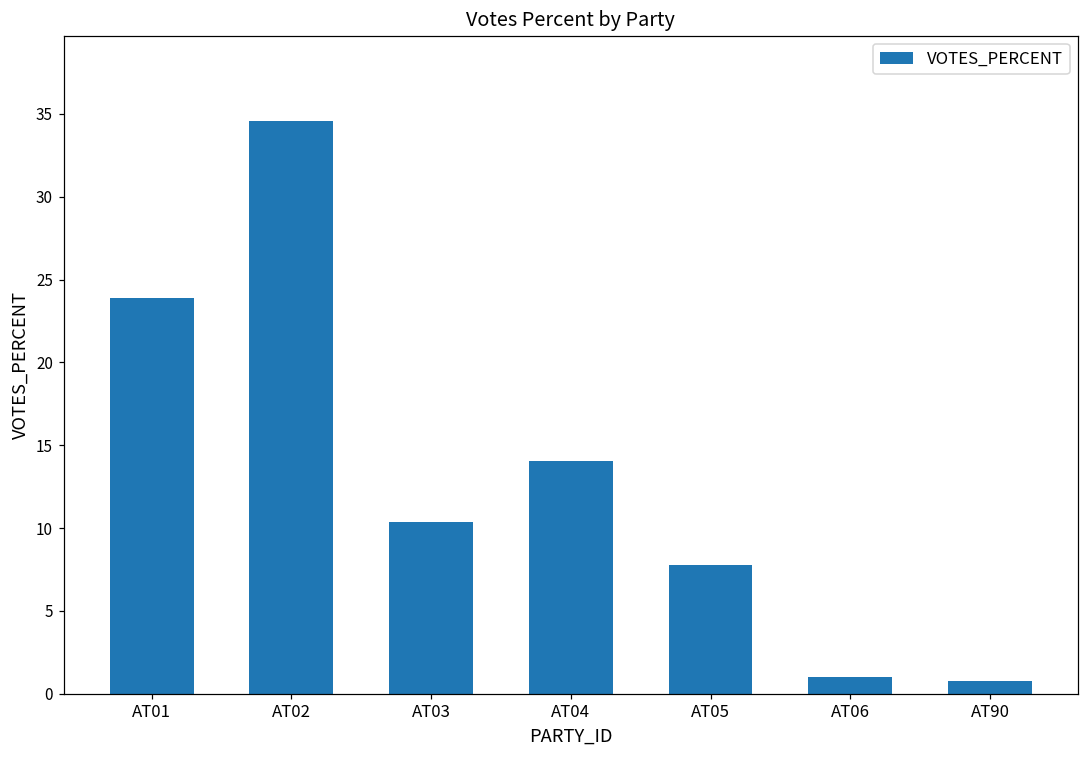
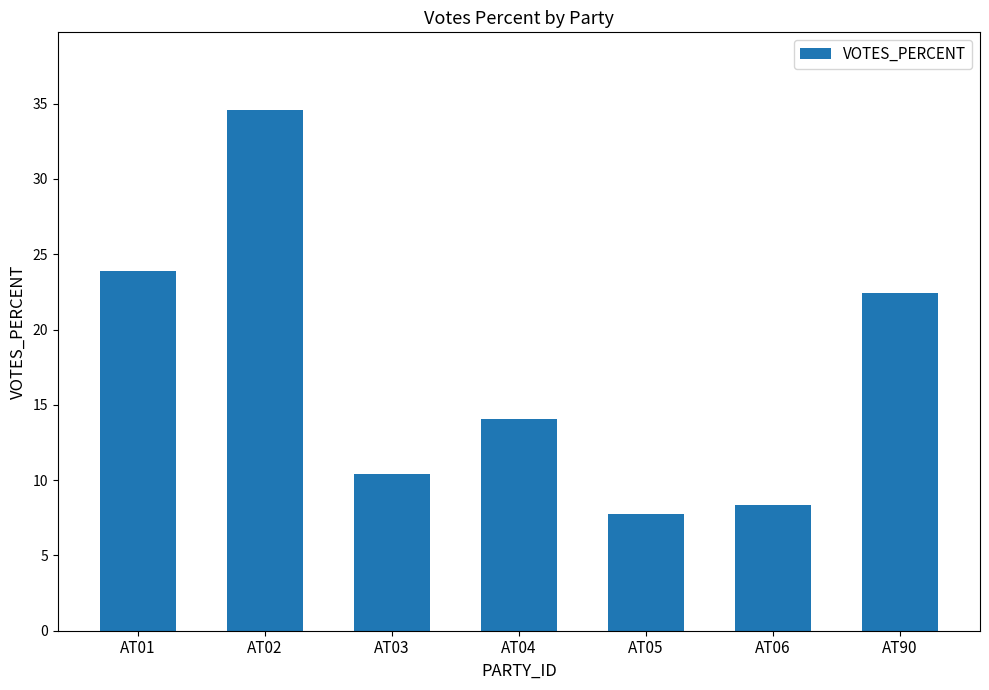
AT06: 1.0 -> 8.4
AT90: 0.8 -> 22.4
